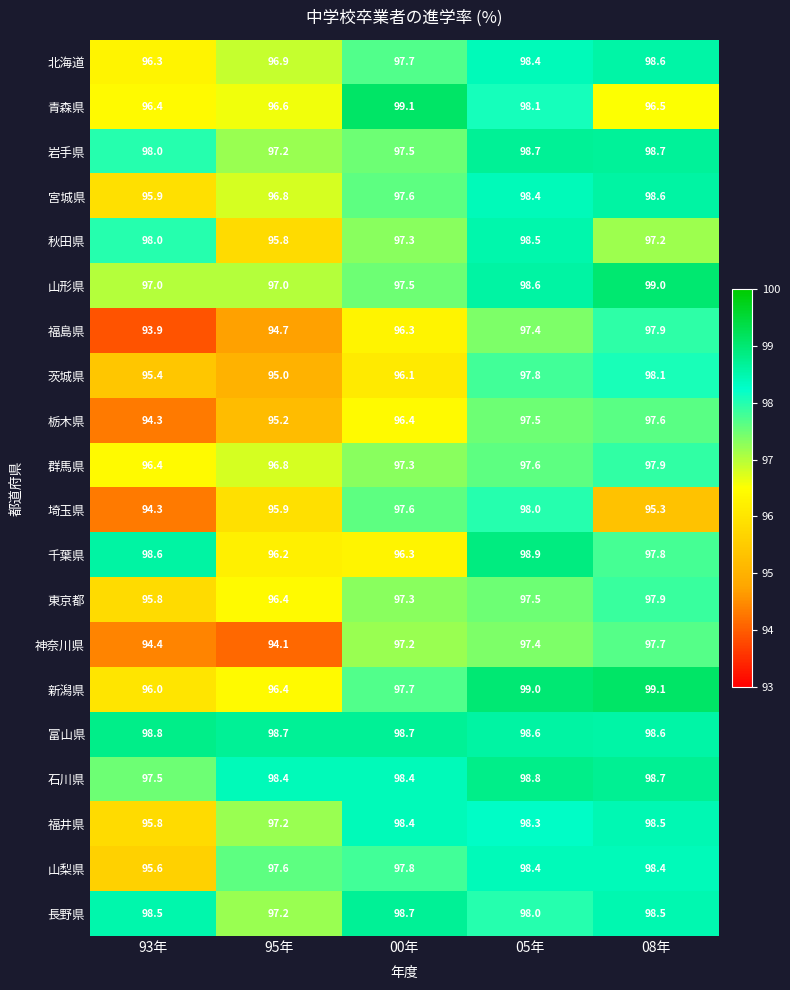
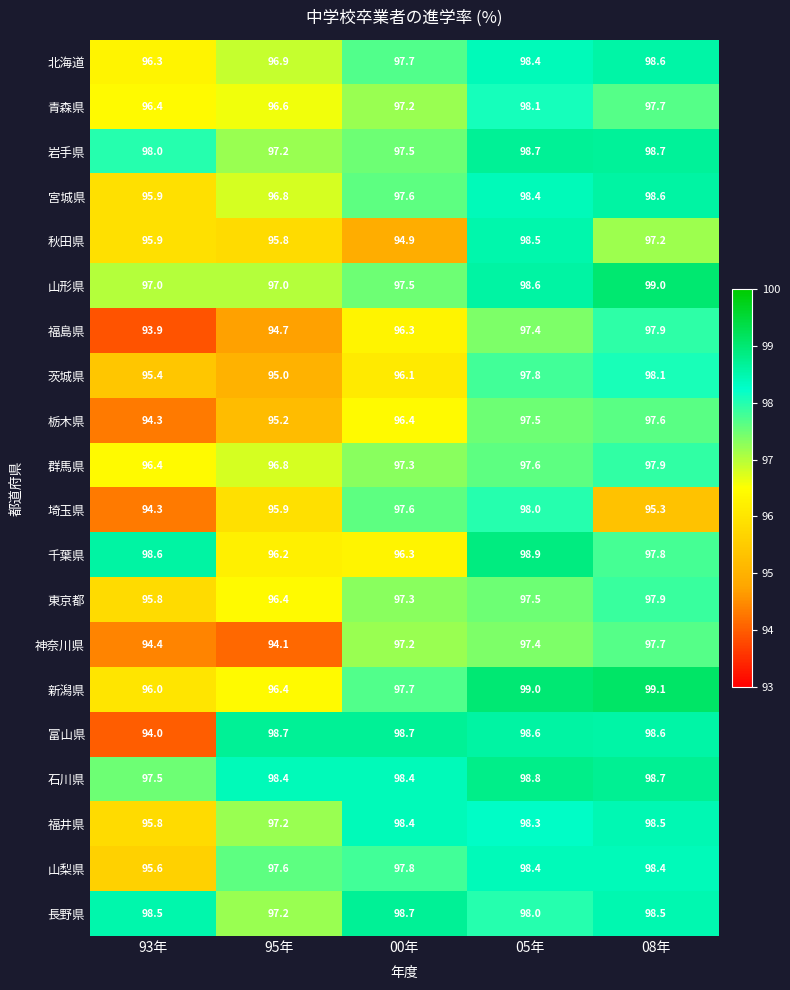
青森県, 00年: 99.1 -> 97.2
青森県, 08年: 96.5 -> 97.7
秋田県, 93年: 98.0 -> 95.9
秋田県, 00年: 97.3 -> 94.9
富山県, 93年: 98.8 -> 94.0
